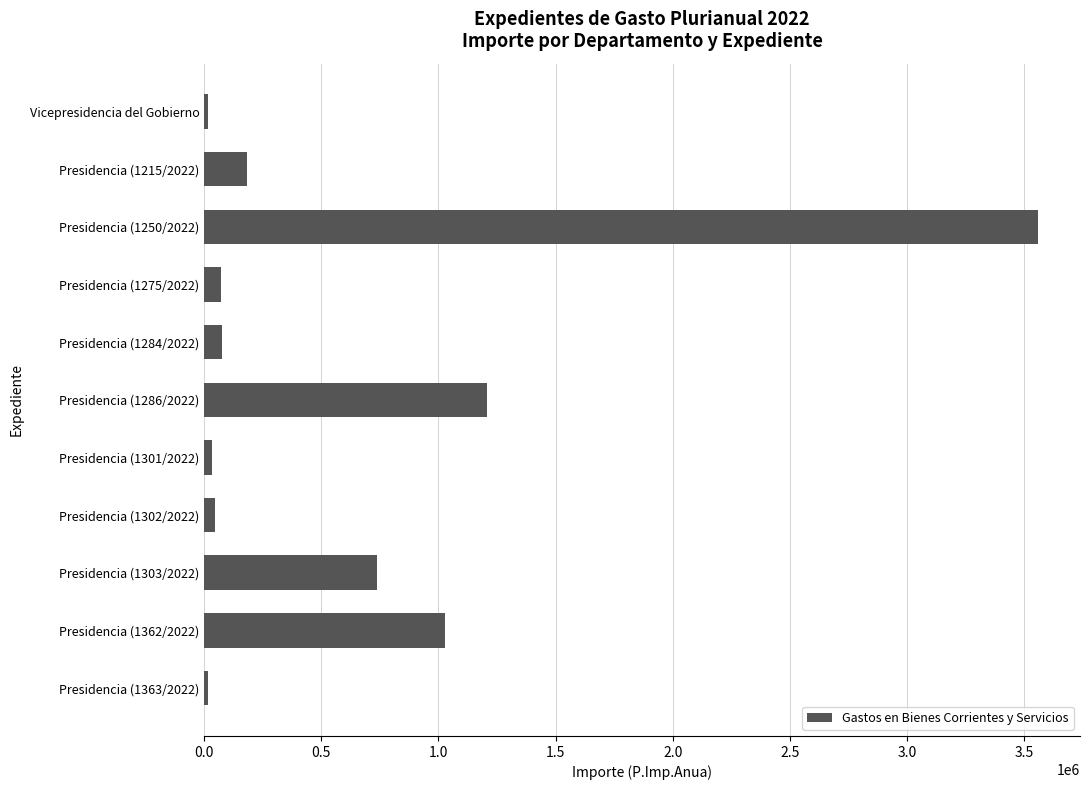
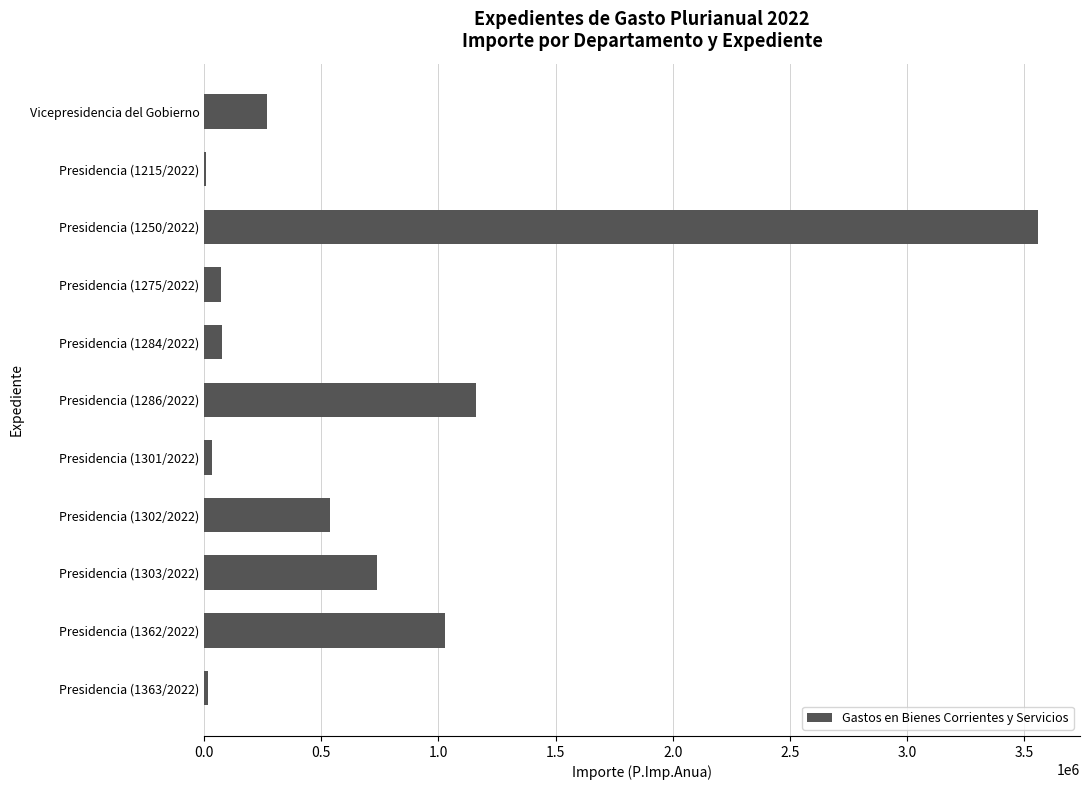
Vicepresidencia del Gobierno: 20000 -> 270000
Presidencia (1215/2022): 180000 -> 10000
Presidencia (1286/2022): 1210000 -> 1160000
Presidencia (1302/2022): 40000 -> 540000
